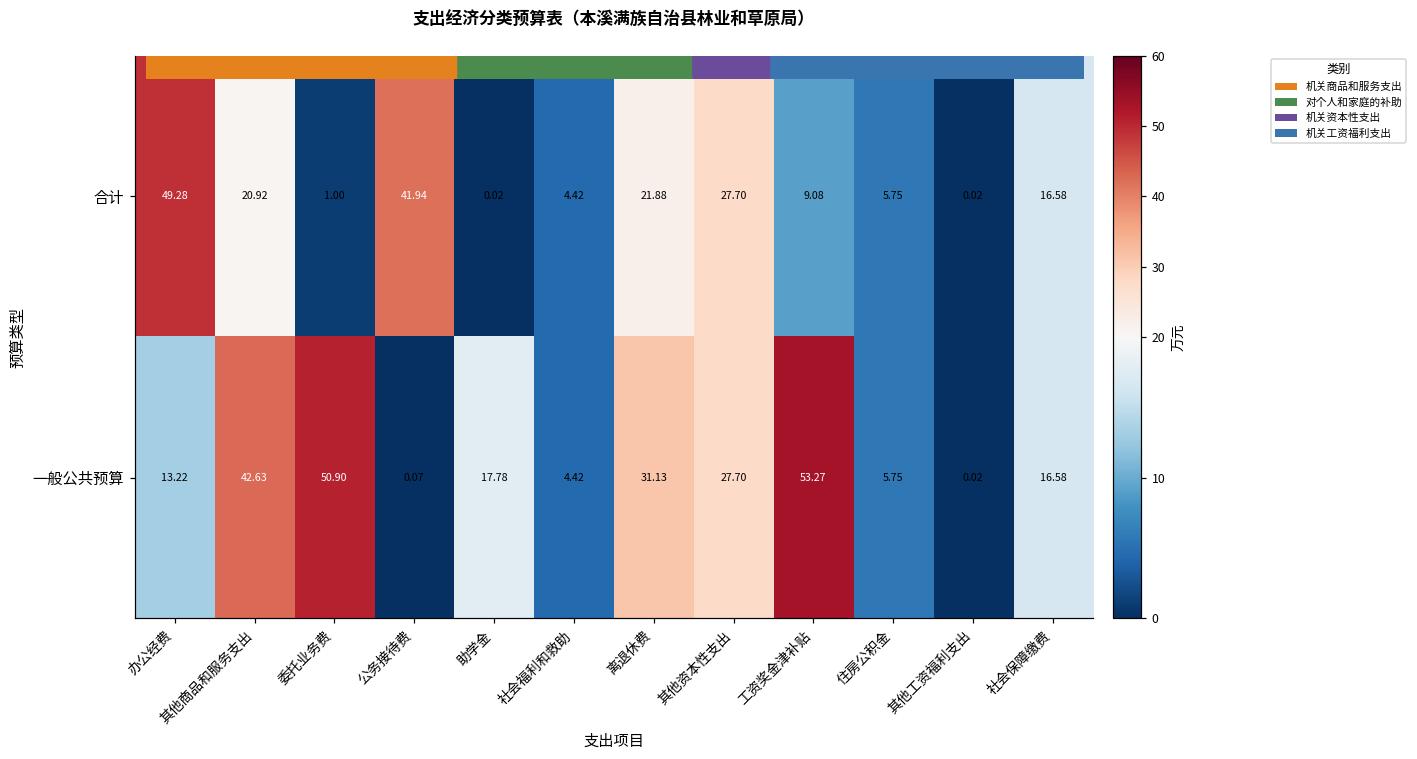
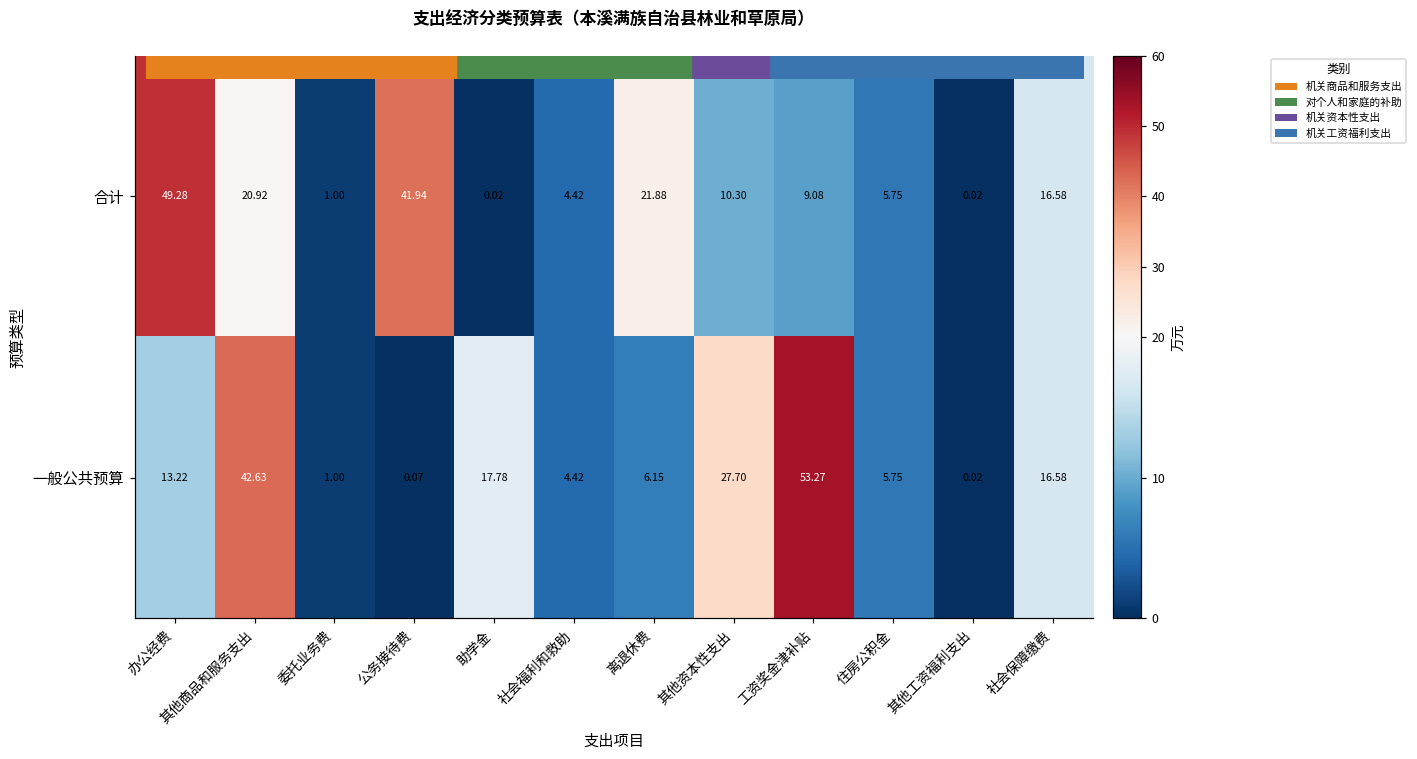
合计, 其他资本性支出: 27.70 -> 10.30
一般公共预算, 委托业务费: 50.90 -> 1.00
一般公共预算, 离退休费: 31.13 -> 6.15
